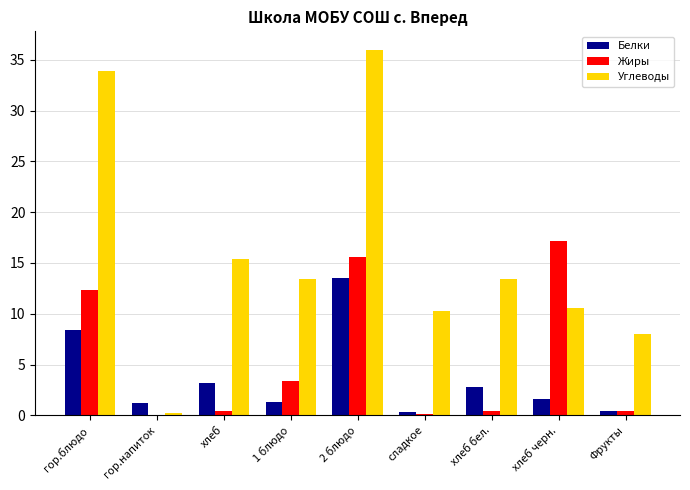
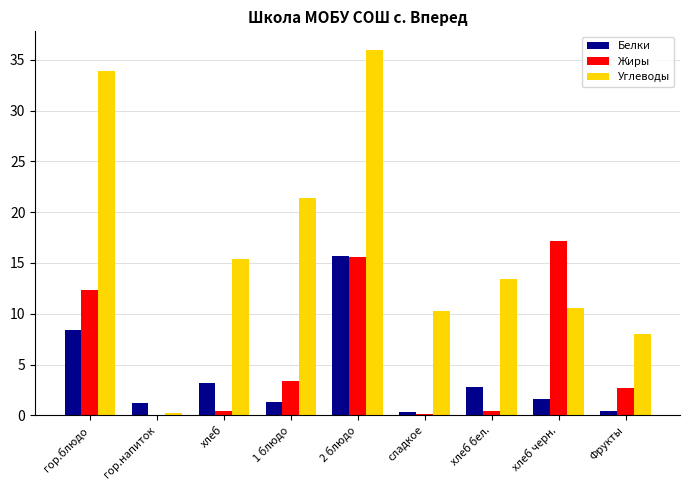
Углеводы, 1 блюдо: 13.5 -> 21.4
Белки, 2 блюдо: 13.5 -> 15.7
Жиры, Фрукты: 0.4 -> 2.7
